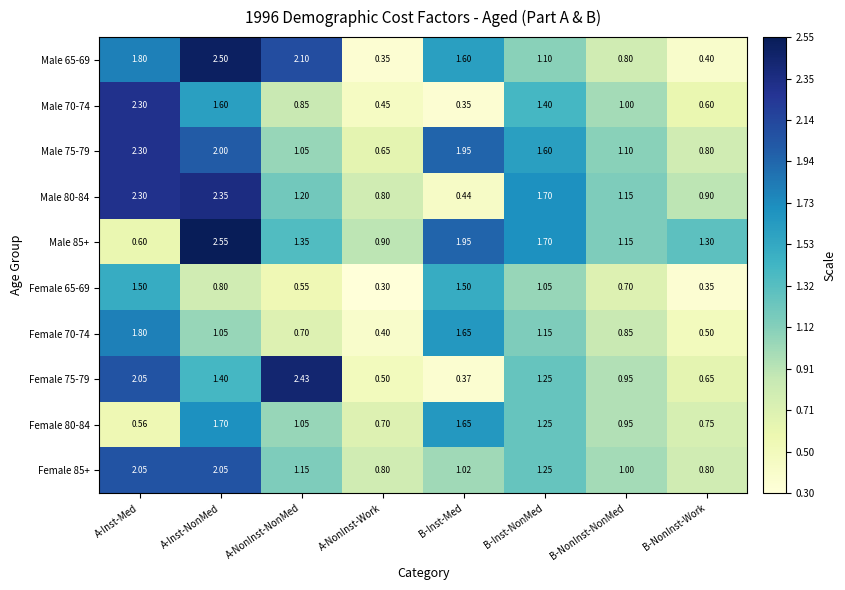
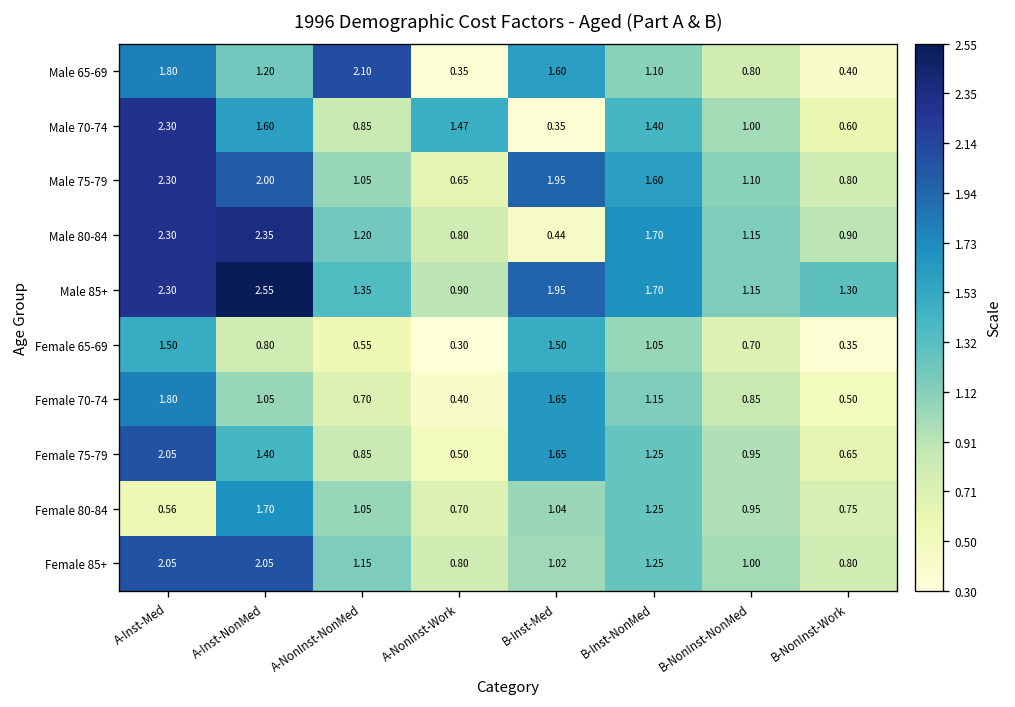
Male 65-69, A-Inst-NonMed: 2.50 -> 1.20
Male 70-74, A-NonInst-Work: 0.45 -> 1.47
Male 85+, A-Inst-Med: 0.60 -> 2.30
Female 75-79, A-NonInst-NonMed: 2.43 -> 0.85
Female 75-79, B-Inst-Med: 0.37 -> 1.65
Female 80-84, B-Inst-Med: 1.65 -> 1.04
